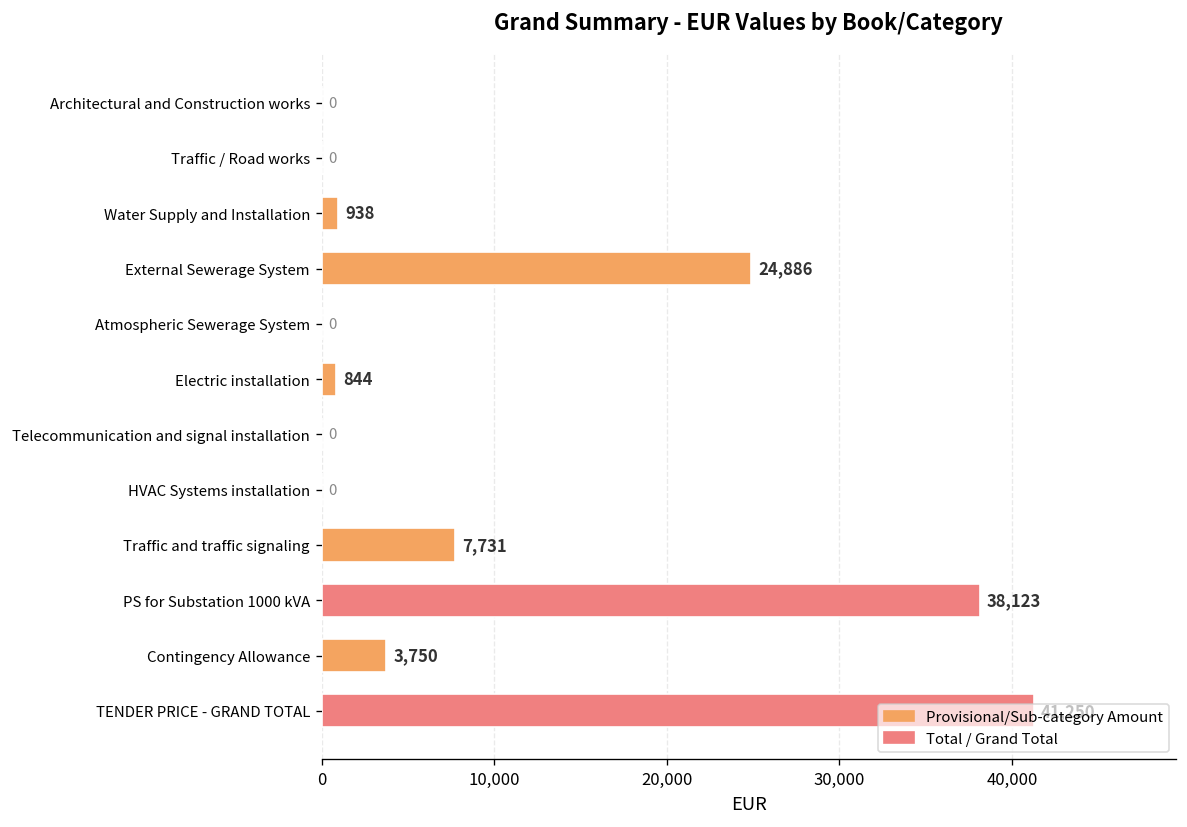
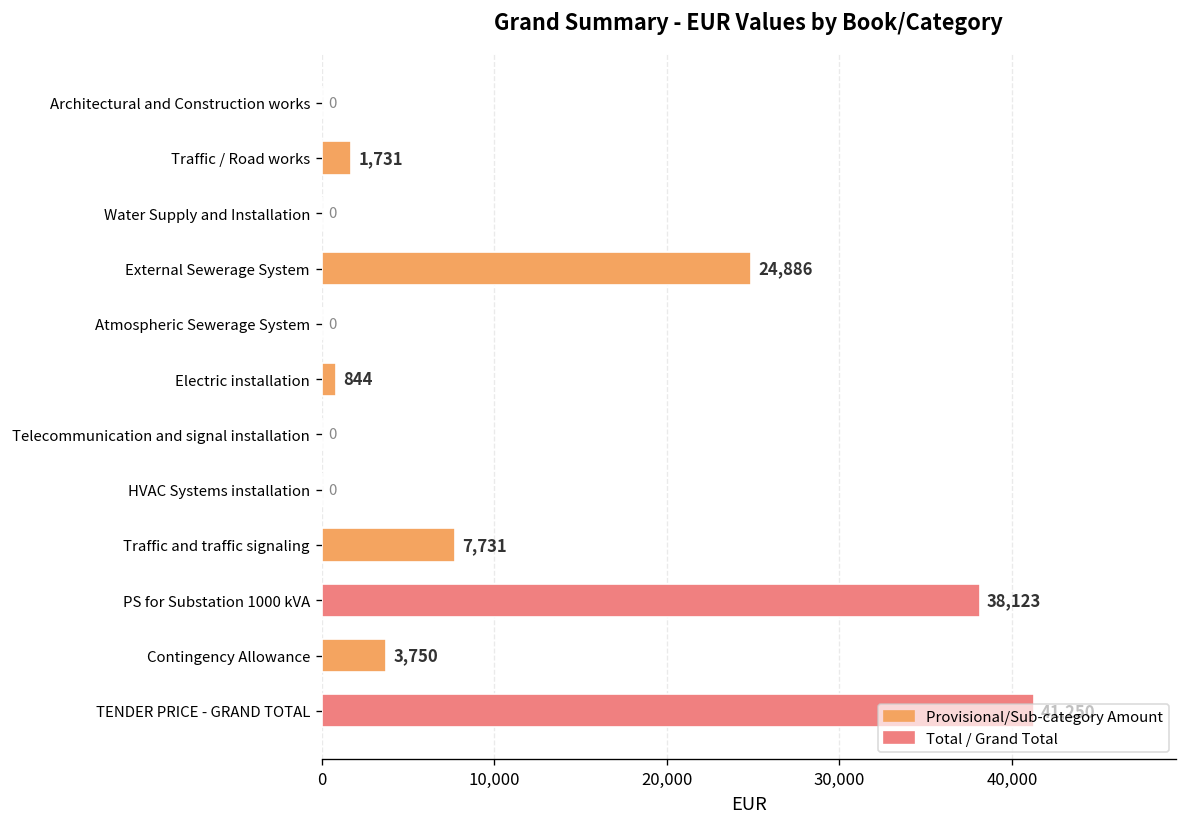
Traffic / Road works: 0 -> 1,731
Water Supply and Installation: 938 -> 0
